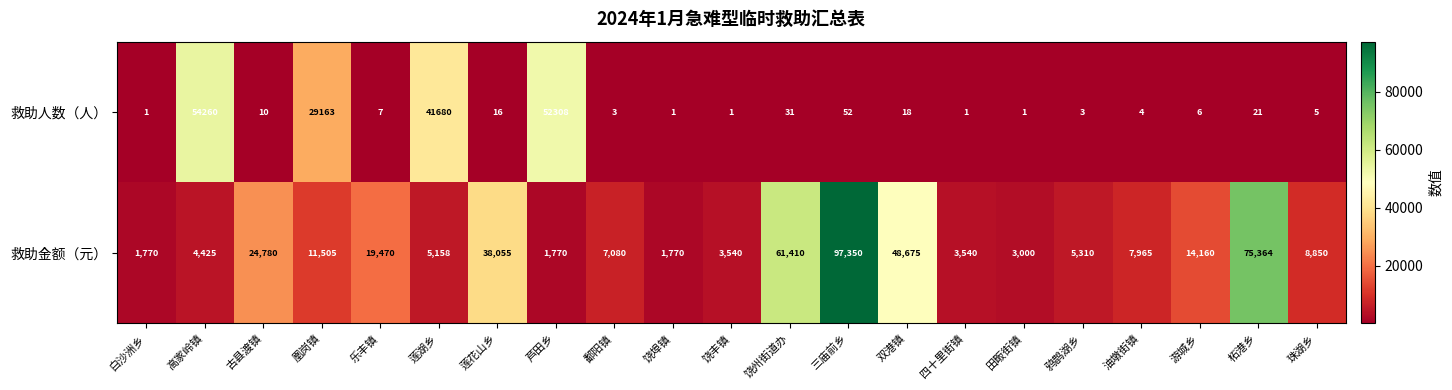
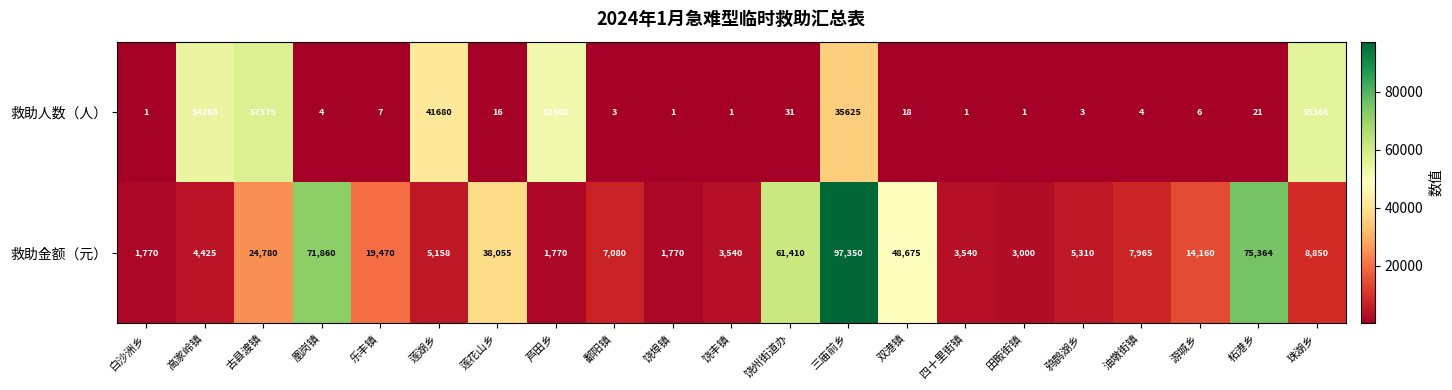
救助人数（人）, 古县渡镇: 10 -> 57375
救助人数（人）, 凰岗镇: 29163 -> 4
救助人数（人）, 三庙前乡: 52 -> 35625
救助人数（人）, 珠湖乡: 5 -> 55366
救助金额（元）, 凰岗镇: 11,505 -> 71,860
